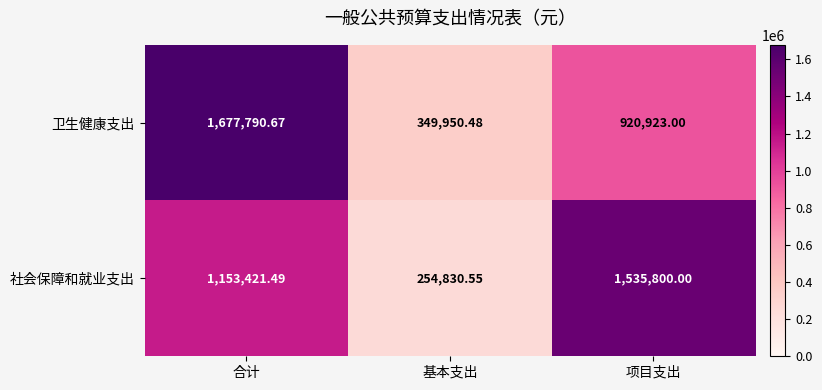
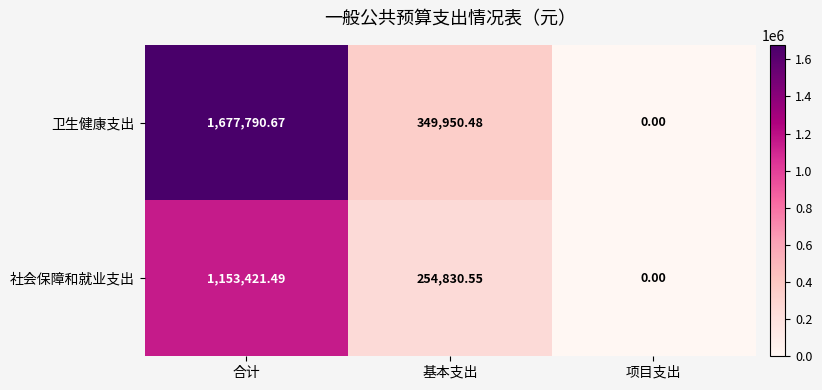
卫生健康支出, 项目支出: 920,923.00 -> 0.00
社会保障和就业支出, 项目支出: 1,535,800.00 -> 0.00
